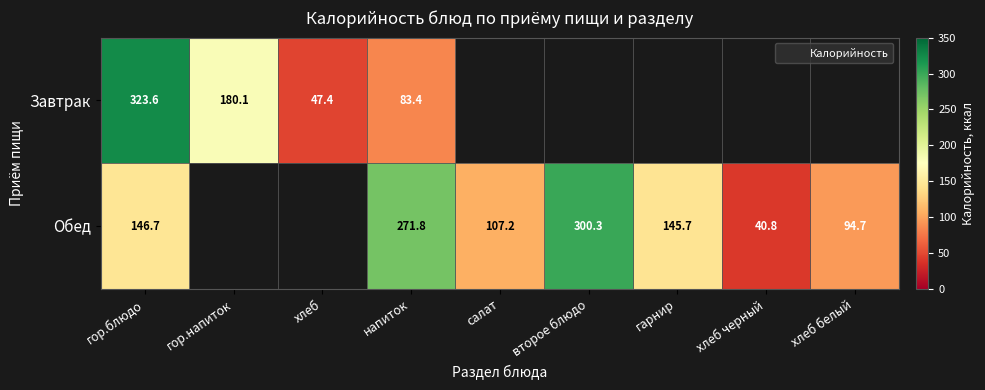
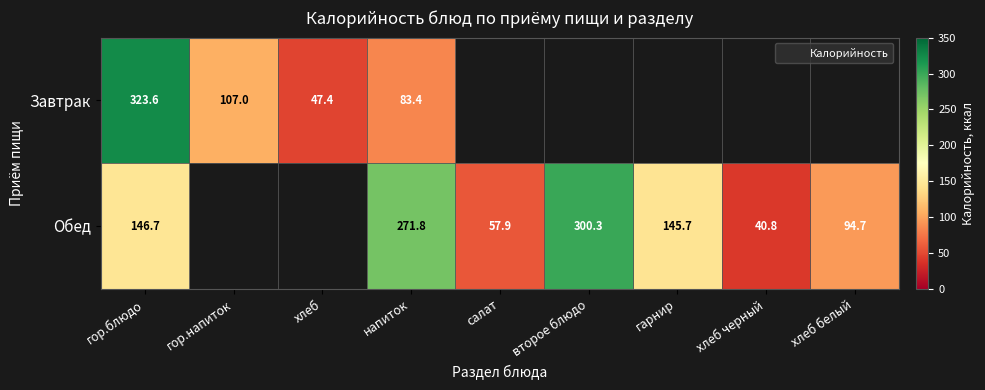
Завтрак, гор.напиток: 180.1 -> 107.0
Обед, салат: 107.2 -> 57.9
